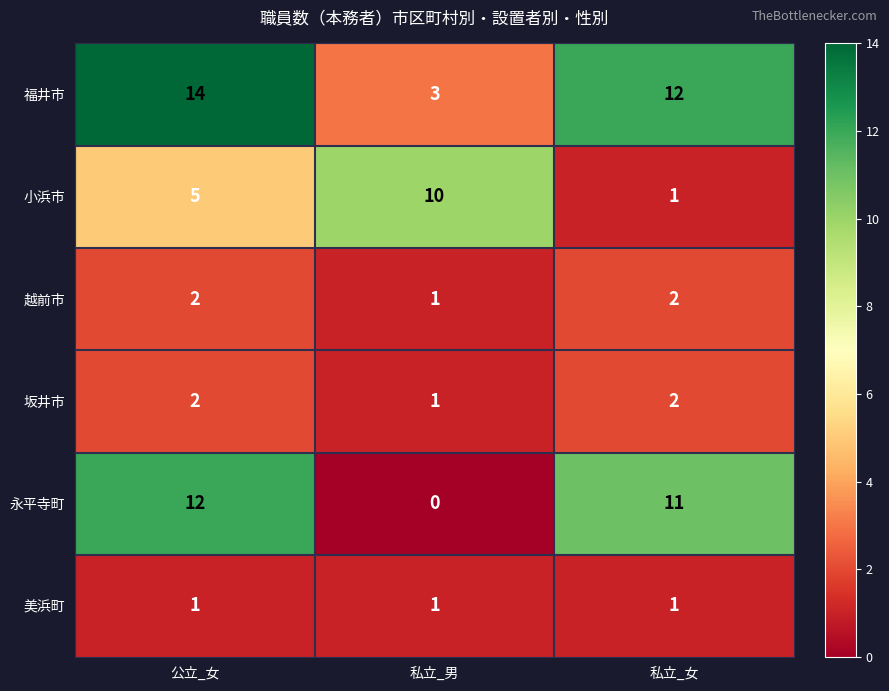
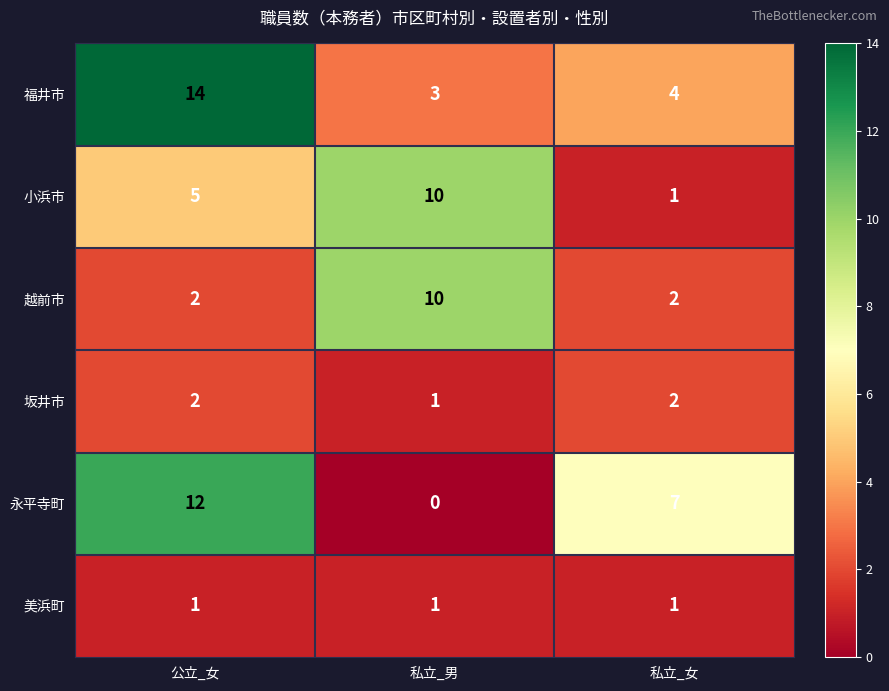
福井市, 私立_女: 12 -> 4
越前市, 私立_男: 1 -> 10
永平寺町, 私立_女: 11 -> 7
